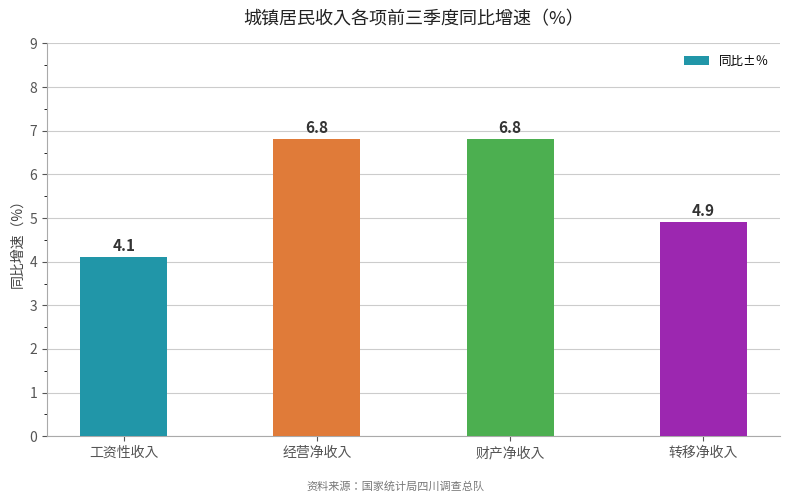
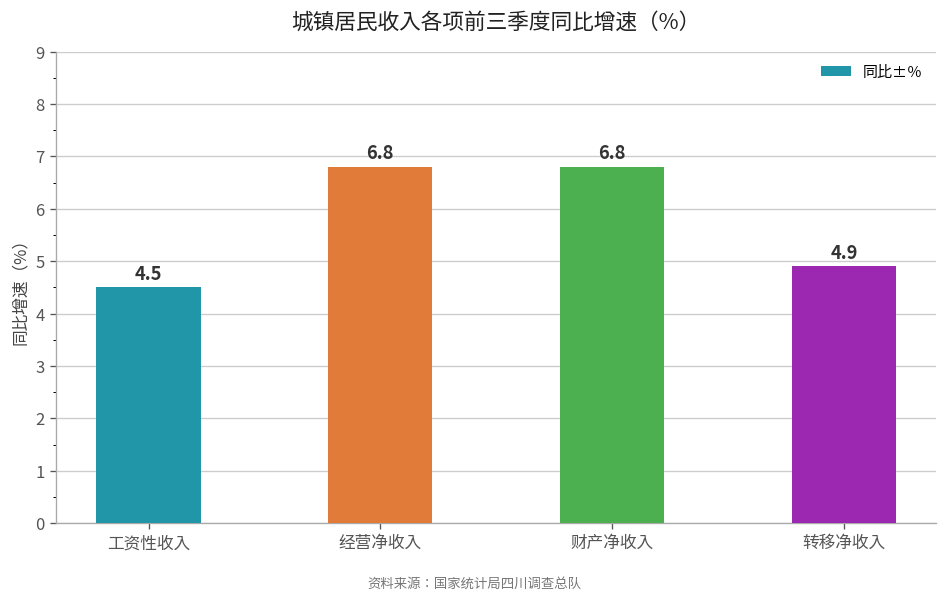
工资性收入: 4.1 -> 4.5
